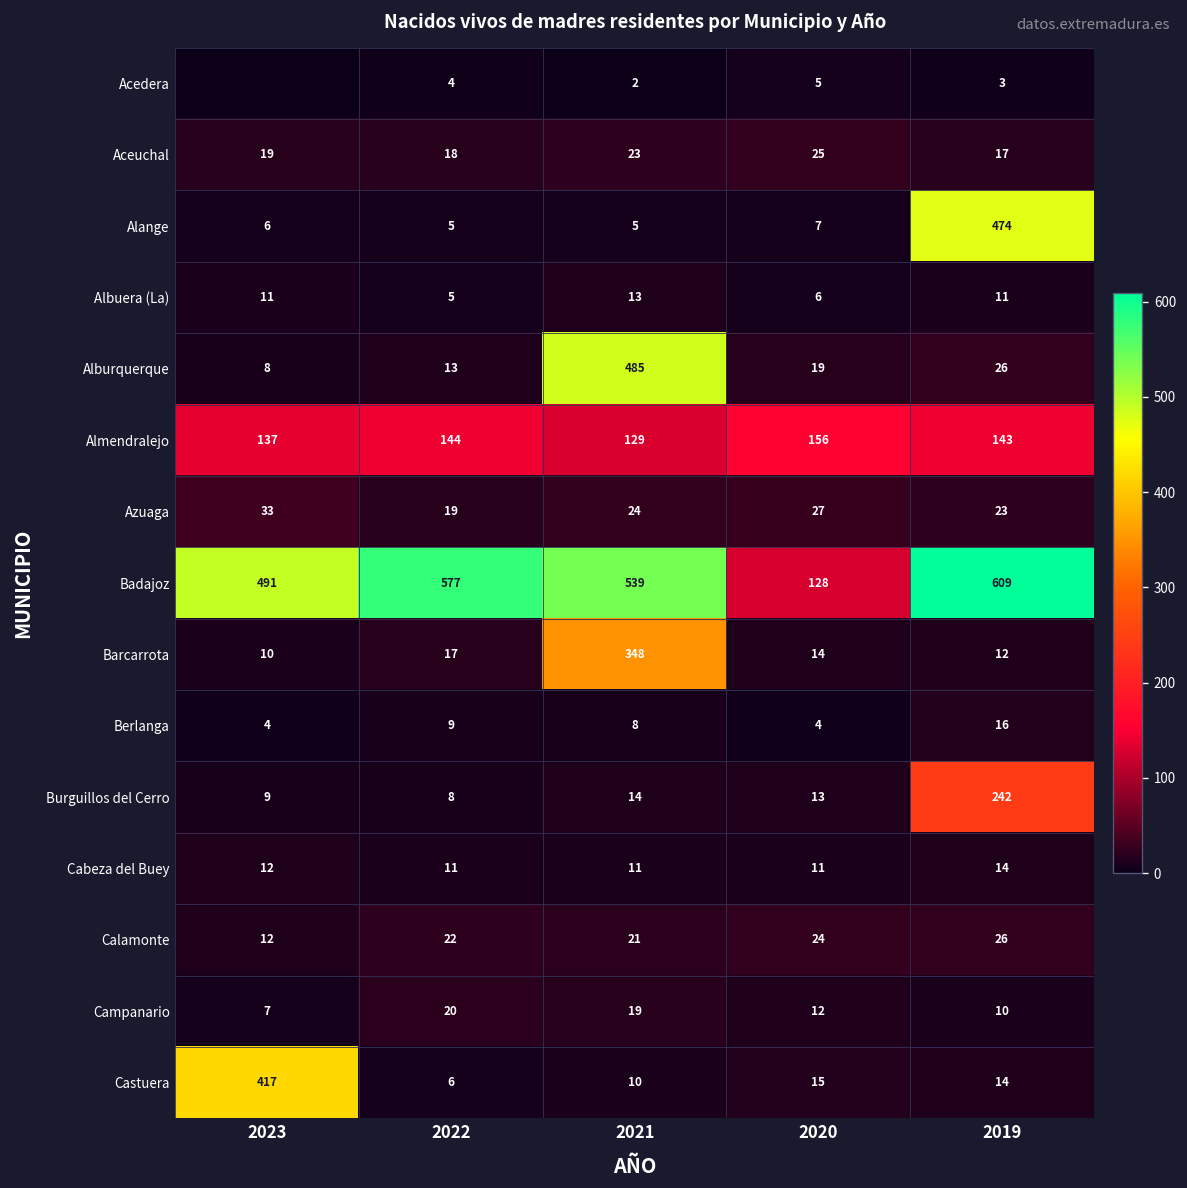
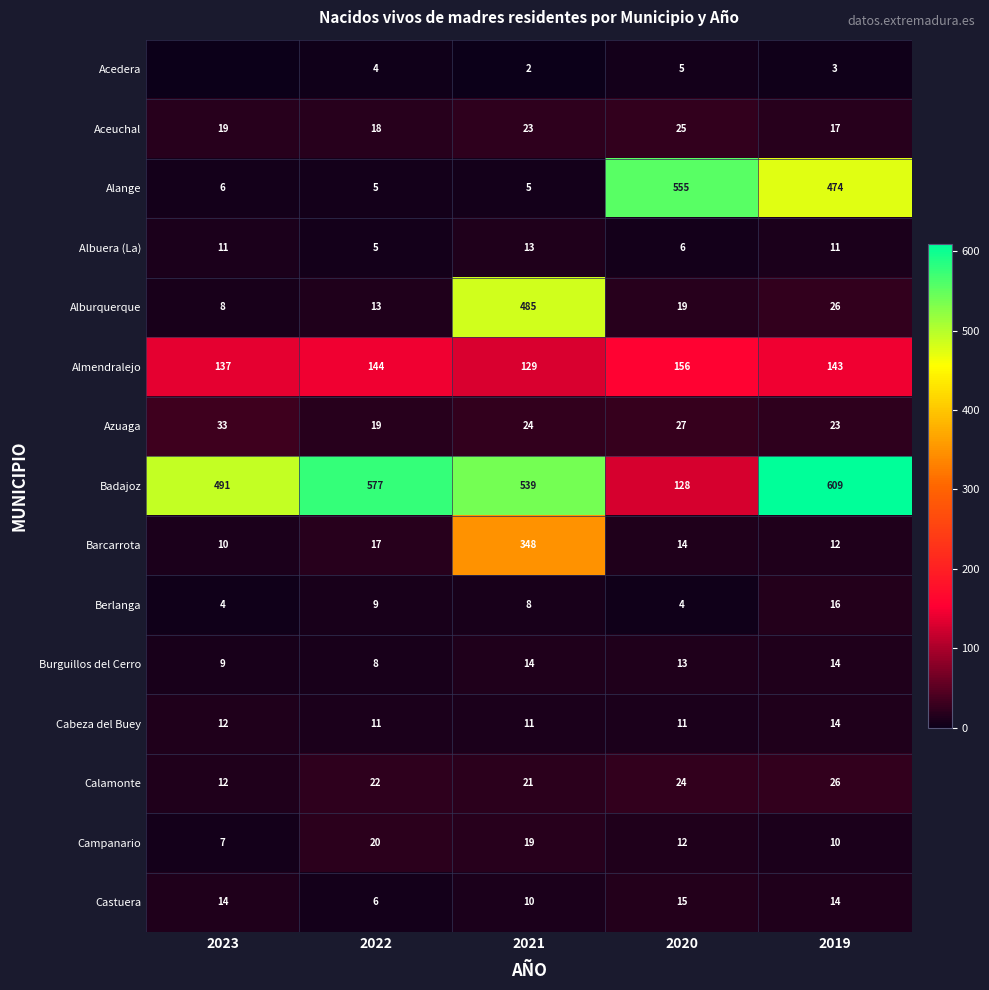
Alange, 2020: 7 -> 555
Burguillos del Cerro, 2019: 242 -> 14
Castuera, 2023: 417 -> 14
